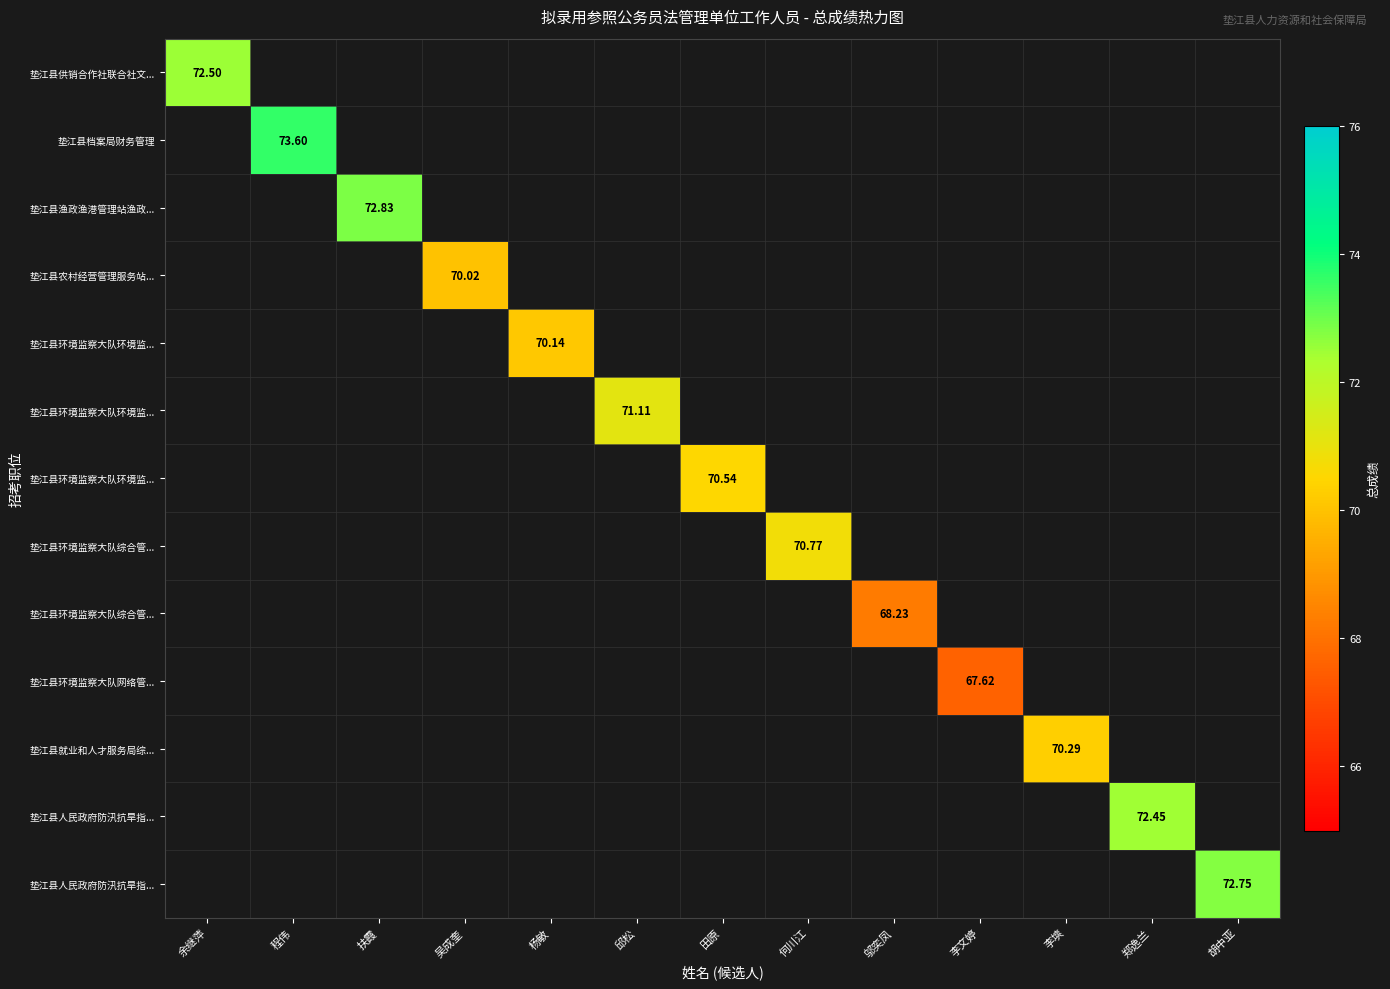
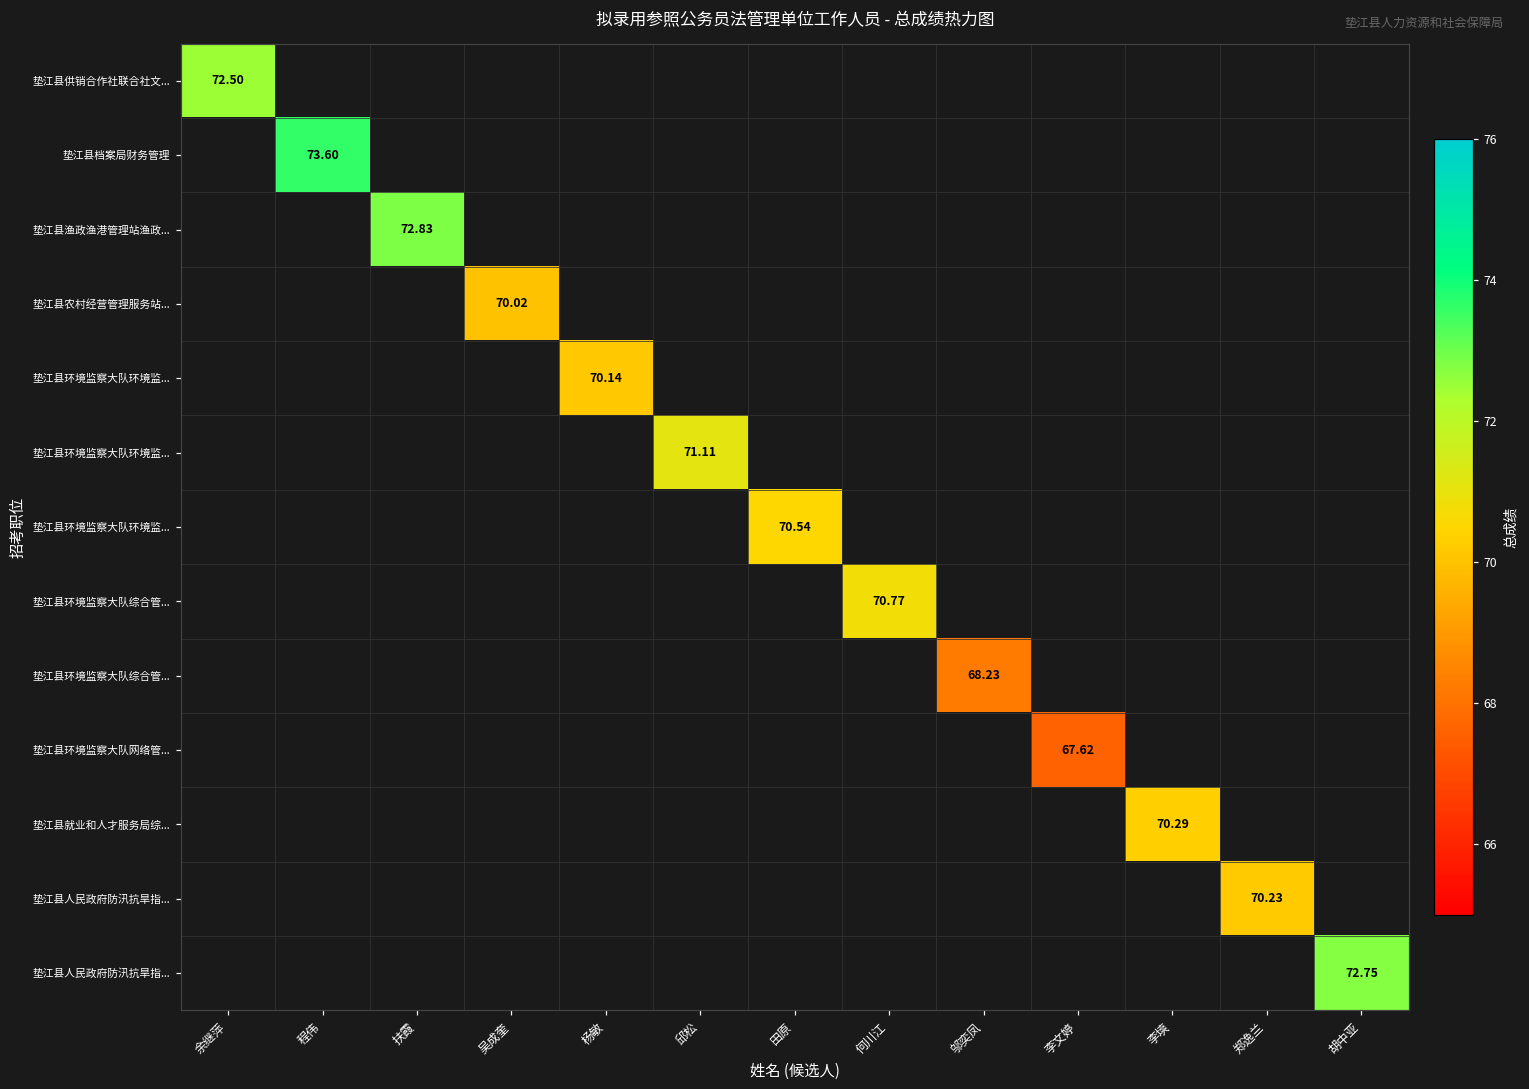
垫江县人民政府防汛抗旱指..., 郑逸兰: 72.45 -> 70.23
